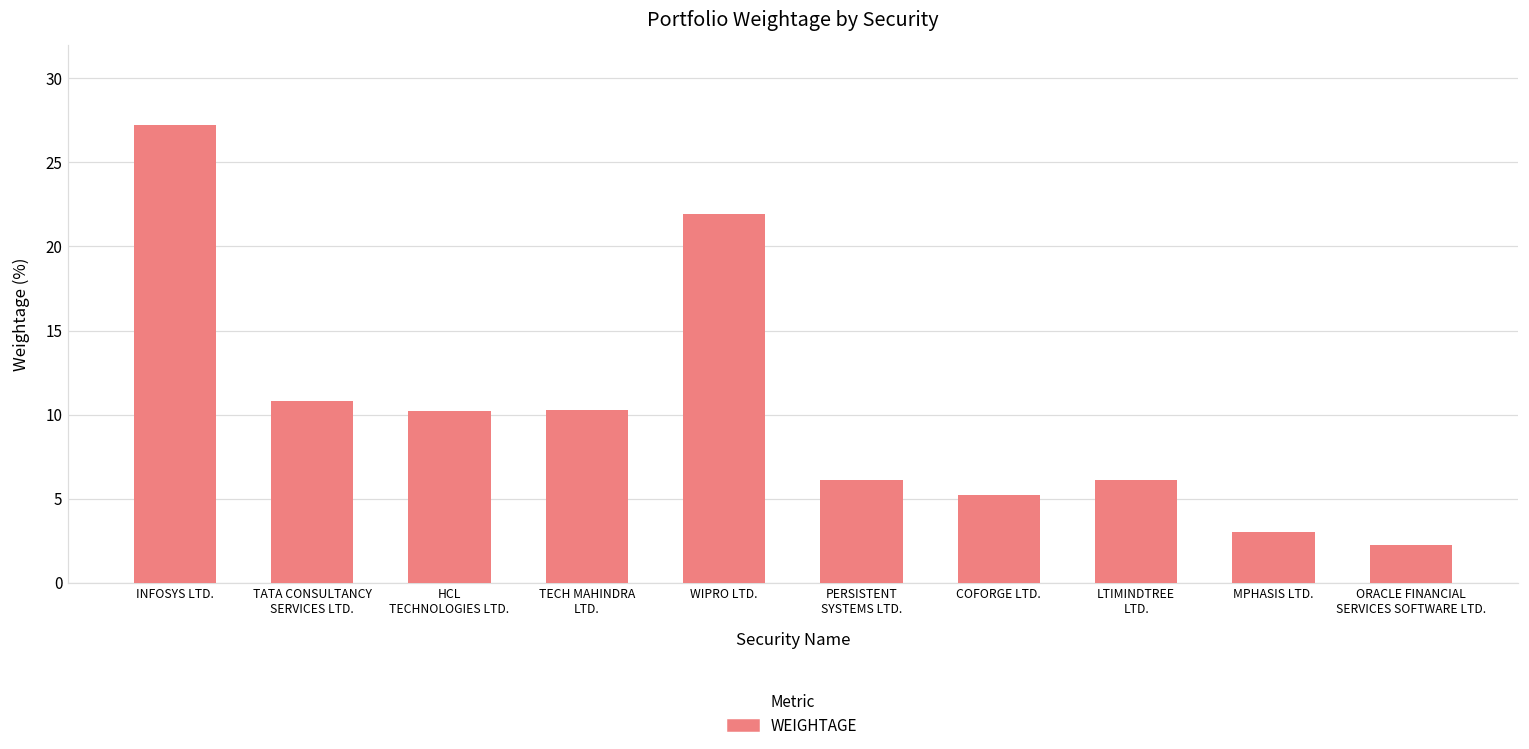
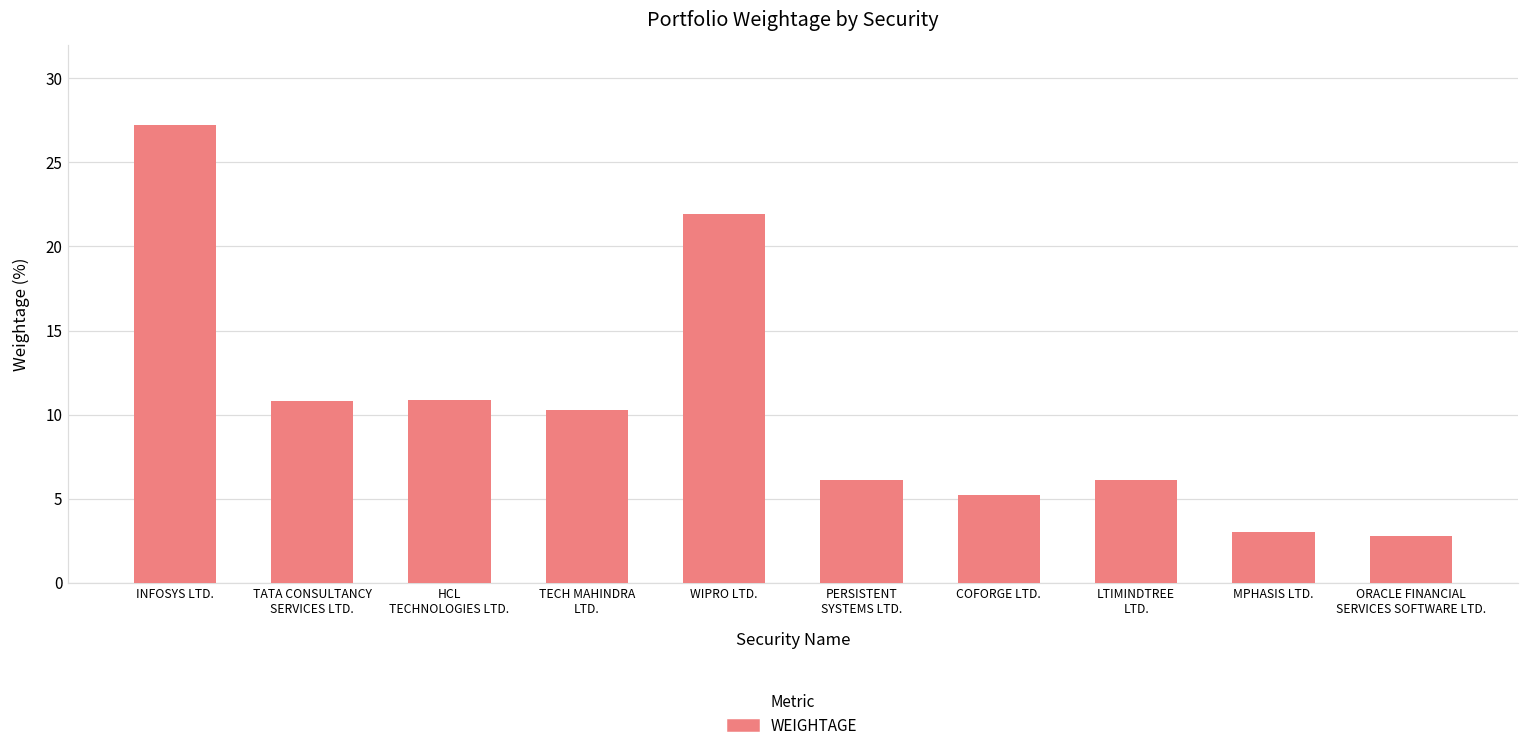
HCL TECHNOLOGIES LTD.: 10.2 -> 10.9
ORACLE FINANCIAL SERVICES SOFTWARE LTD.: 2.2 -> 2.8
